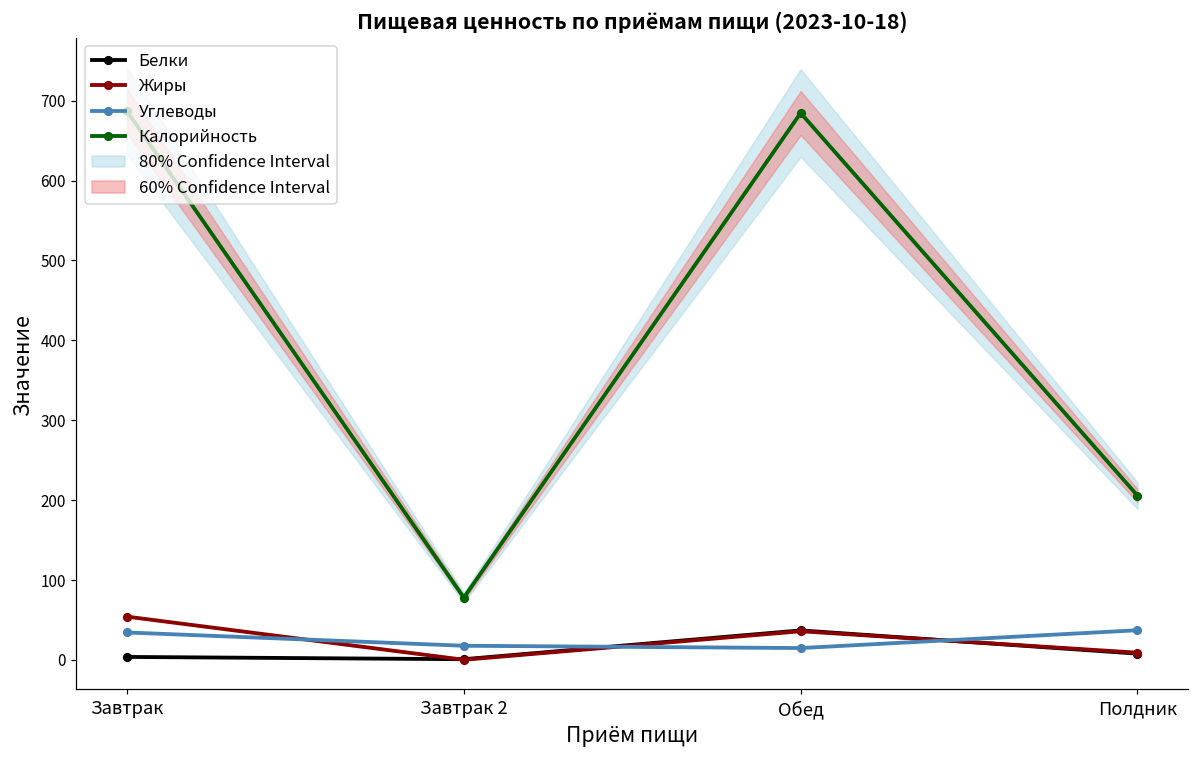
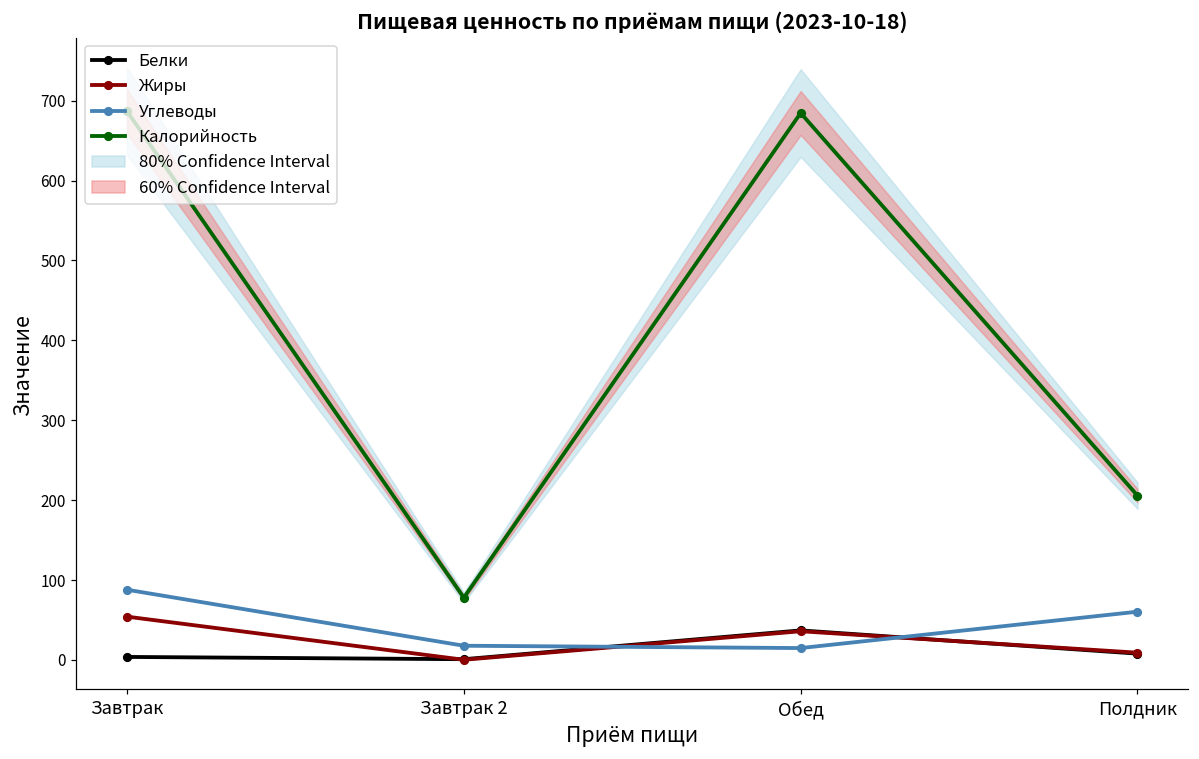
Углеводы, Завтрак: 30 -> 90
Углеводы, Полдник: 40 -> 60
